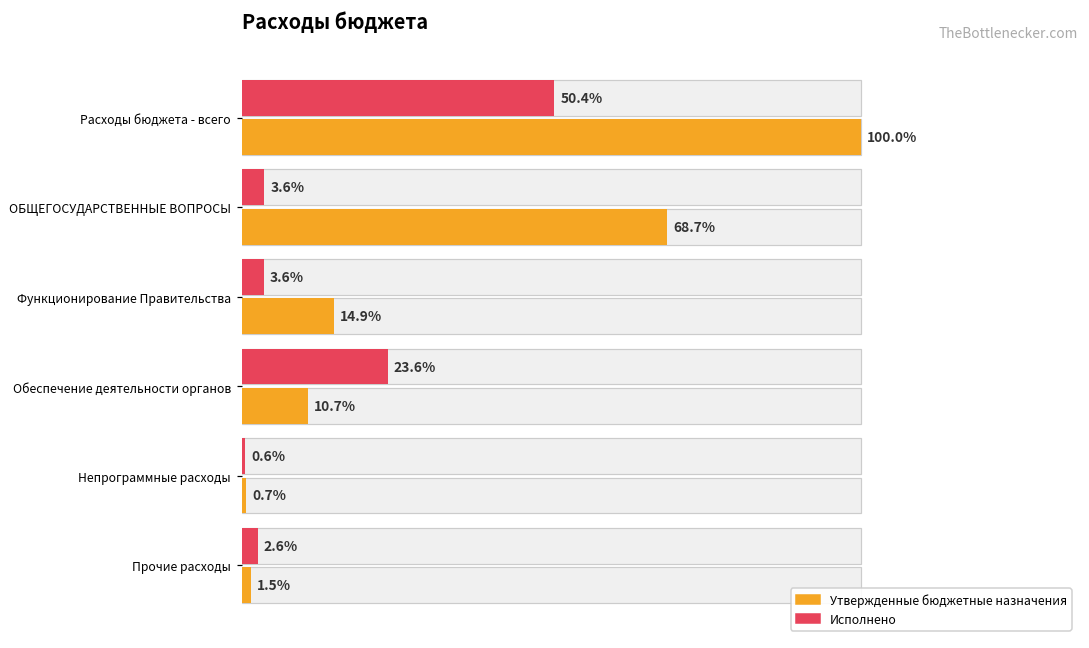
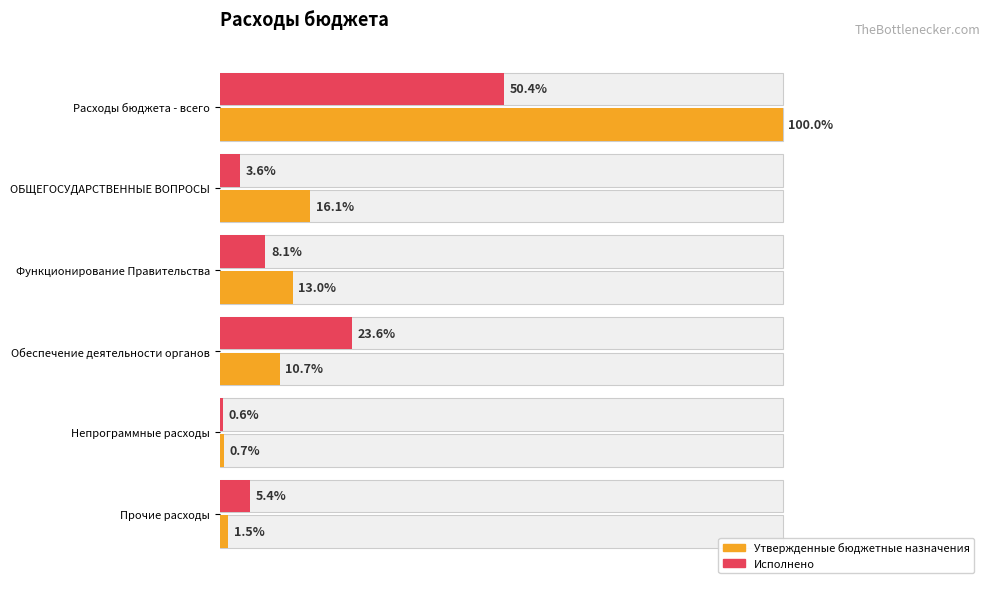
Утвержденные бюджетные назначения, ОБЩЕГОСУДАРСТВЕННЫЕ ВОПРОСЫ: 68.7% -> 16.1%
Исполнено, Функционирование Правительства: 3.6% -> 8.1%
Утвержденные бюджетные назначения, Функционирование Правительства: 14.9% -> 13.0%
Исполнено, Прочие расходы: 2.6% -> 5.4%
